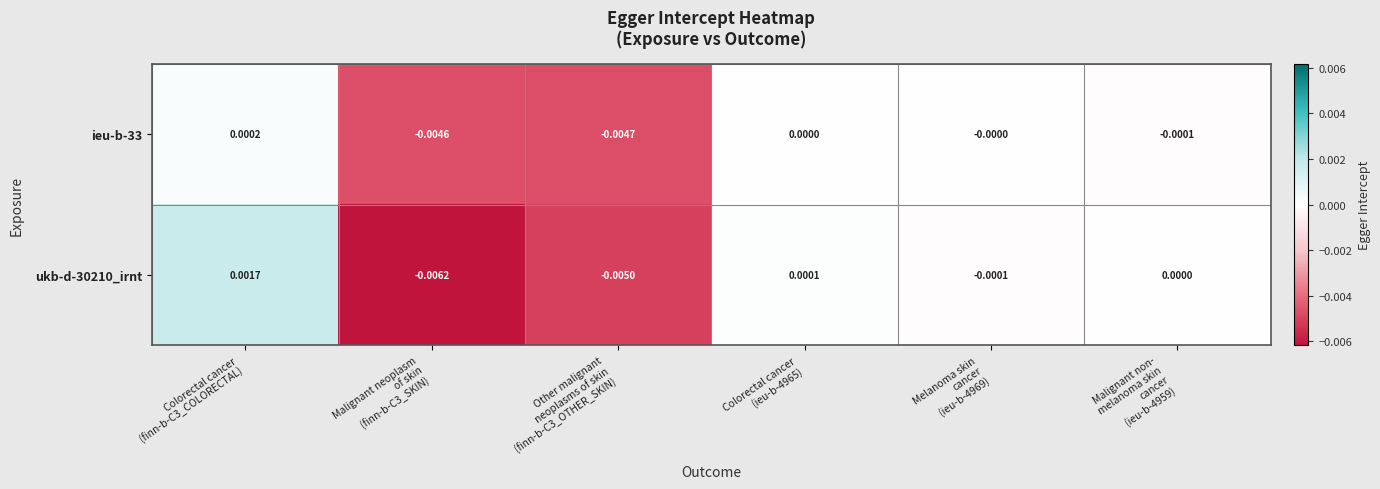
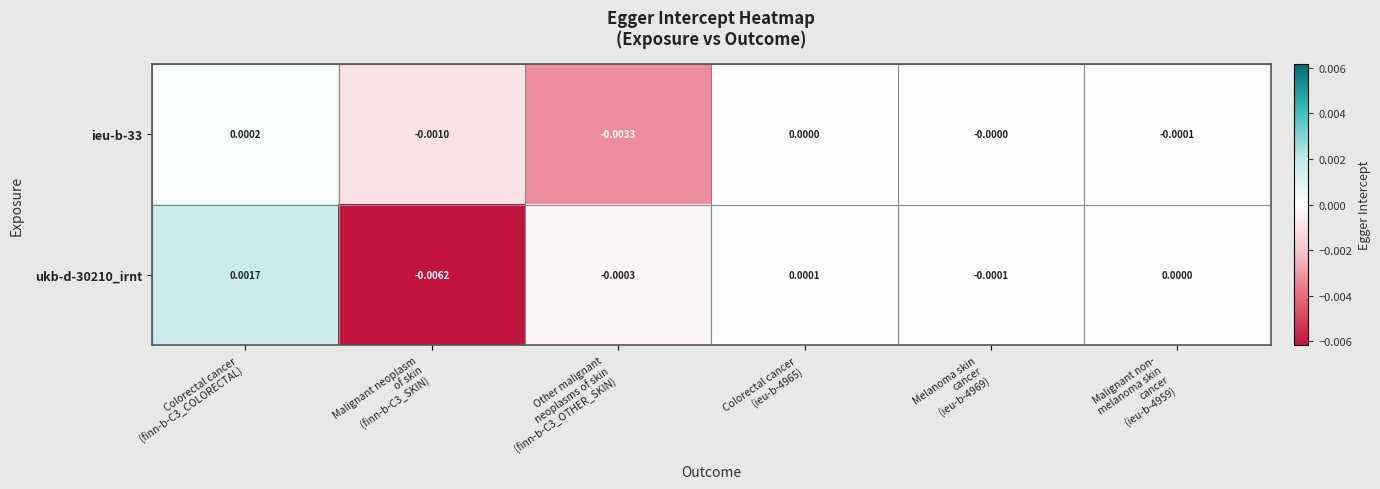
ieu-b-33, Malignant neoplasm of skin (finn-b-C3_SKIN): -0.0046 -> -0.0010
ieu-b-33, Other malignant neoplasms of skin (finn-b-C3_OTHER_SKIN): -0.0047 -> -0.0033
ukb-d-30210_irnt, Other malignant neoplasms of skin (finn-b-C3_OTHER_SKIN): -0.0050 -> -0.0003
